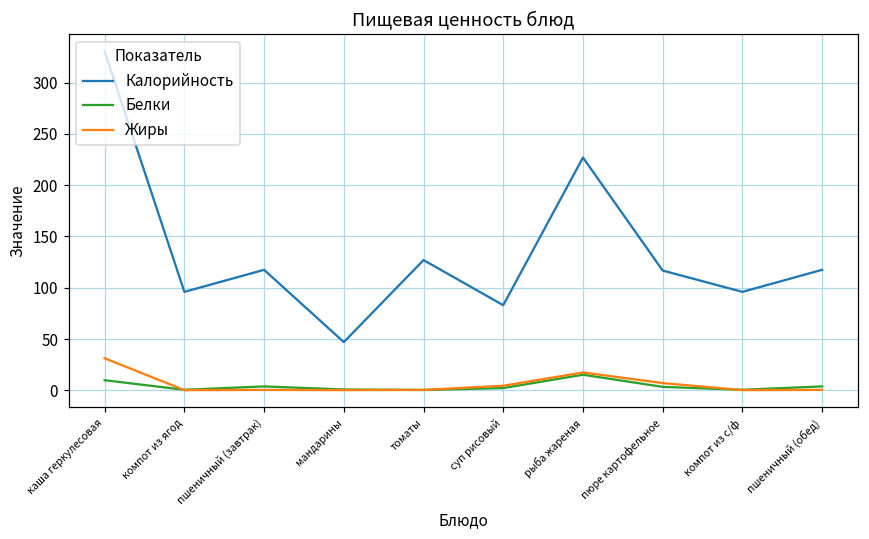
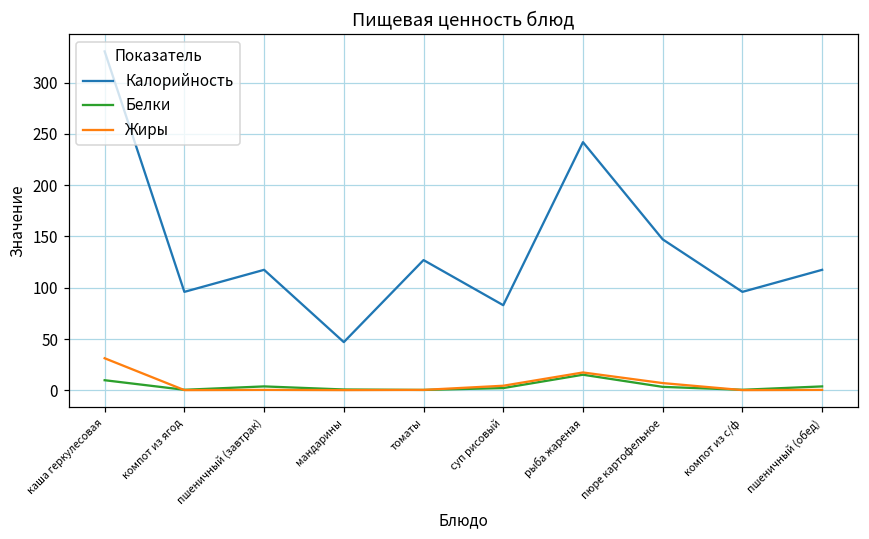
Калорийность, рыба жареная: 230 -> 240
Калорийность, пюре картофельное: 120 -> 150
